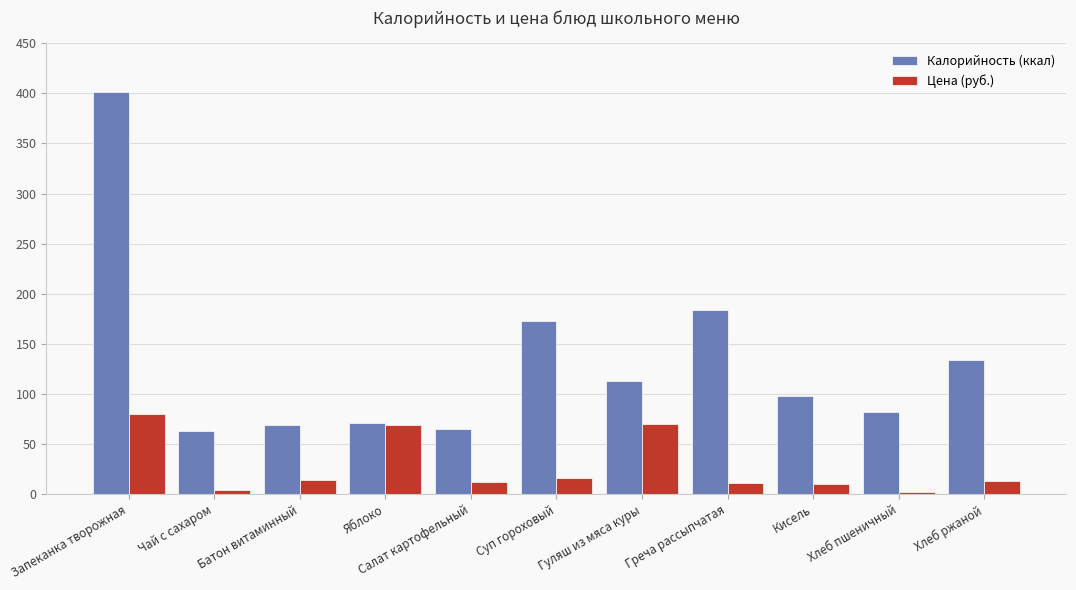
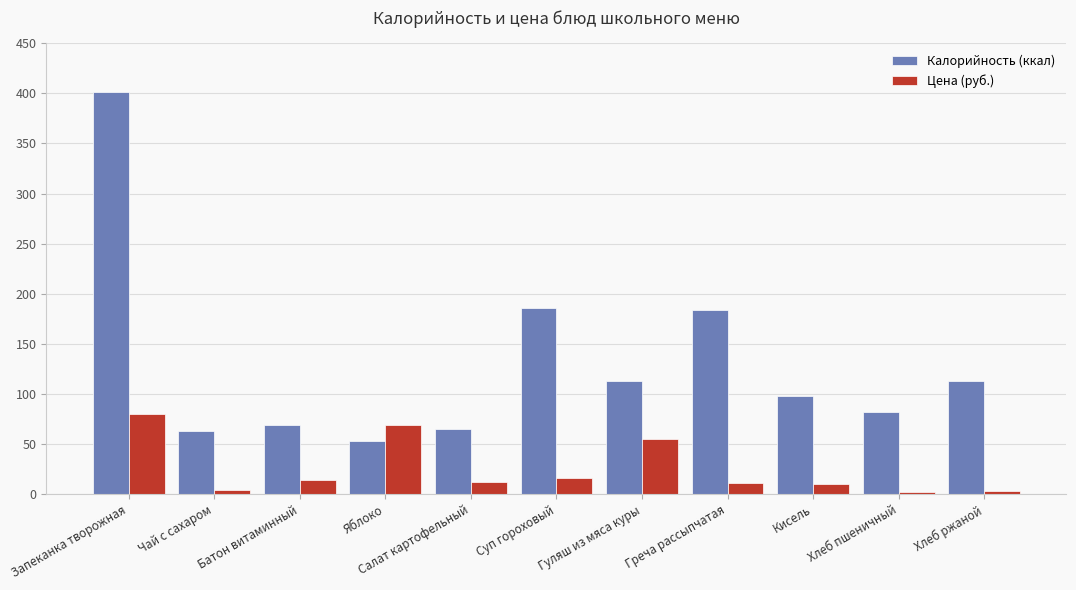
Калорийность (ккал), Яблоко: 71 -> 53
Калорийность (ккал), Суп гороховый: 173 -> 186
Цена (руб.), Гуляш из мяса куры: 70 -> 55
Калорийность (ккал), Хлеб ржаной: 134 -> 113
Цена (руб.), Хлеб ржаной: 13 -> 3
